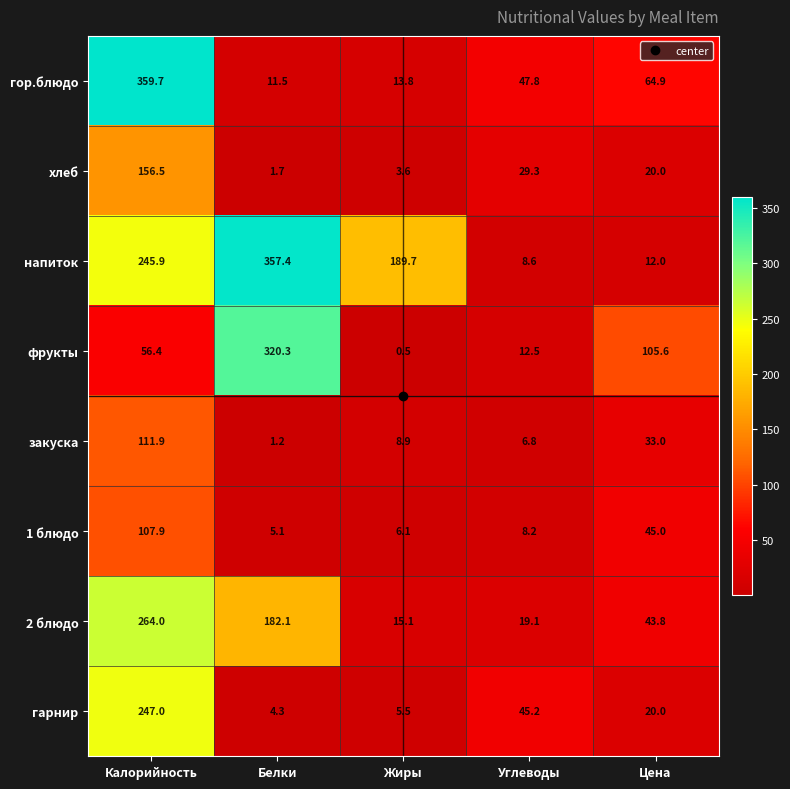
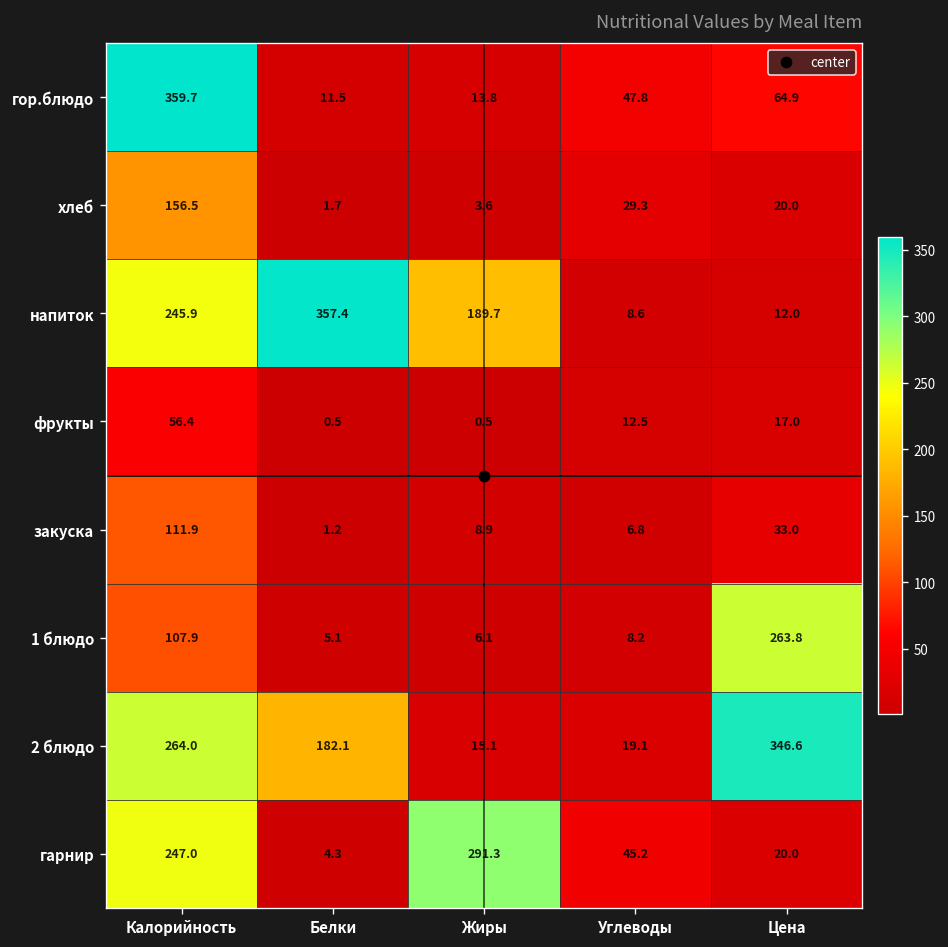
фрукты, Белки: 320.3 -> 0.5
фрукты, Цена: 105.6 -> 17.0
1 блюдо, Цена: 45.0 -> 263.8
2 блюдо, Цена: 43.8 -> 346.6
гарнир, Жиры: 5.5 -> 291.3
